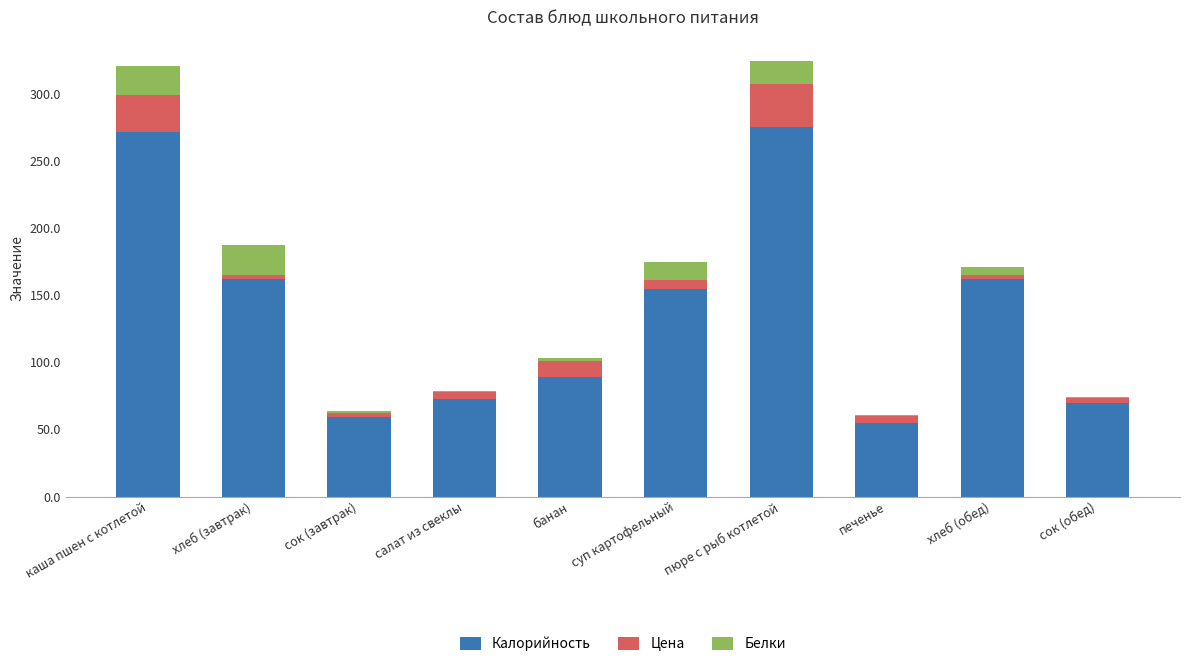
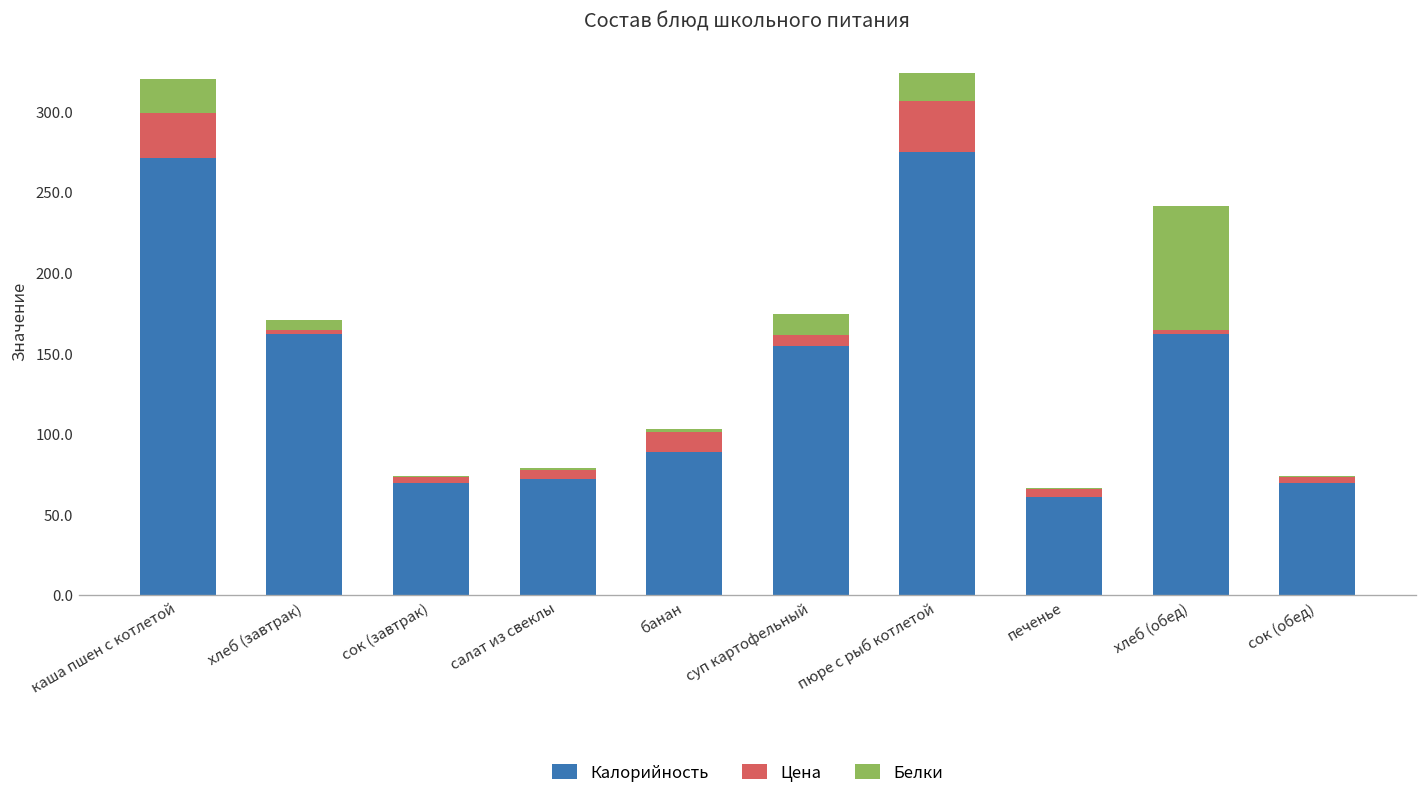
Белки, хлеб (завтрак): 22 -> 6
Калорийность, сок (завтрак): 59 -> 70
Калорийность, печенье: 55 -> 61
Белки, хлеб (обед): 6 -> 77
